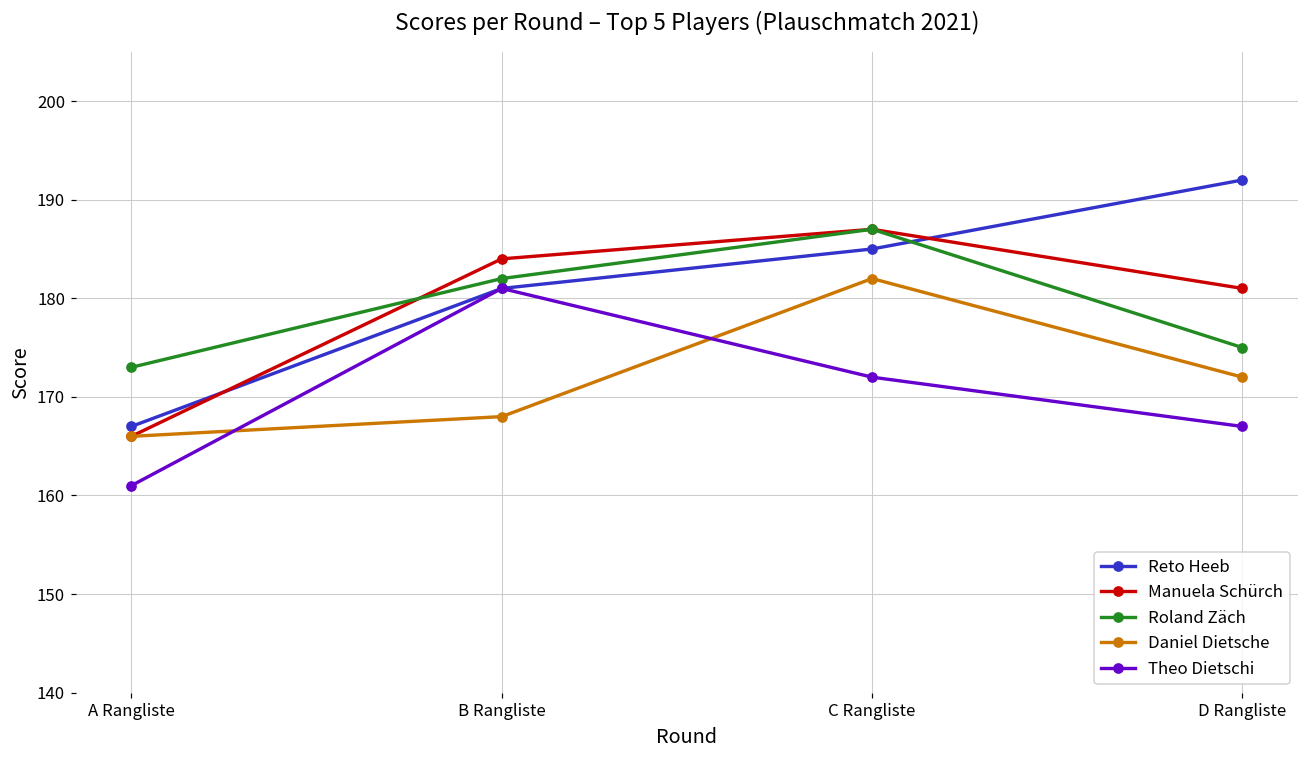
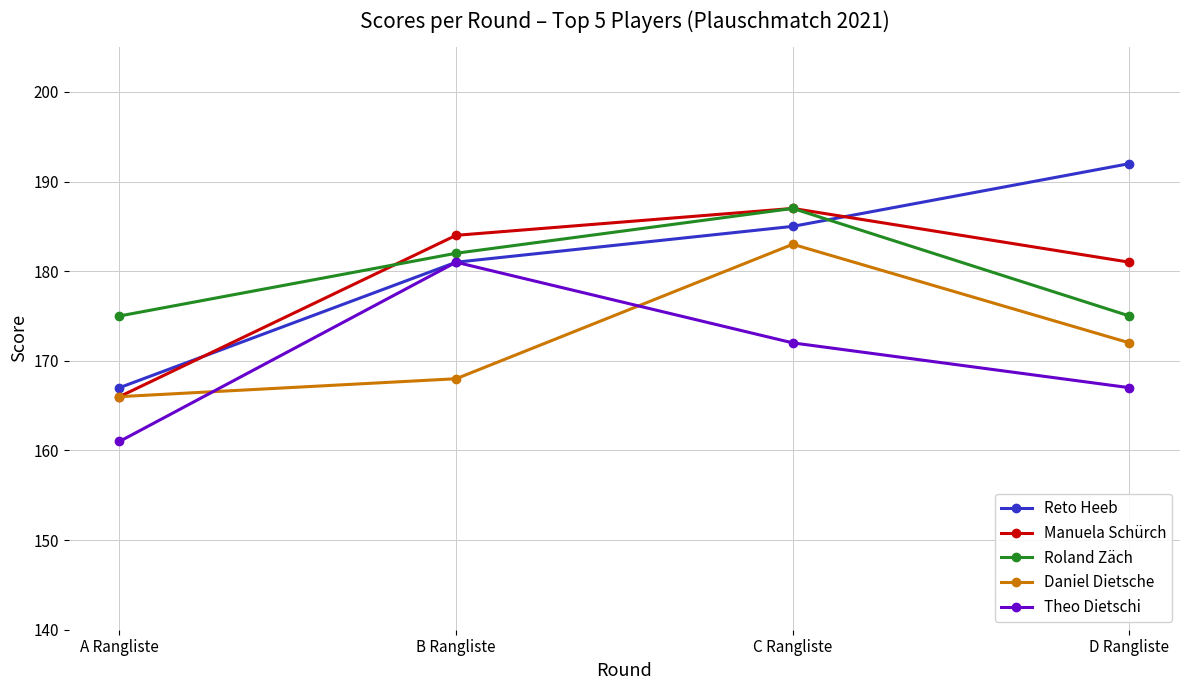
Roland Zäch, A Rangliste: 173 -> 175
Daniel Dietsche, C Rangliste: 182 -> 183
